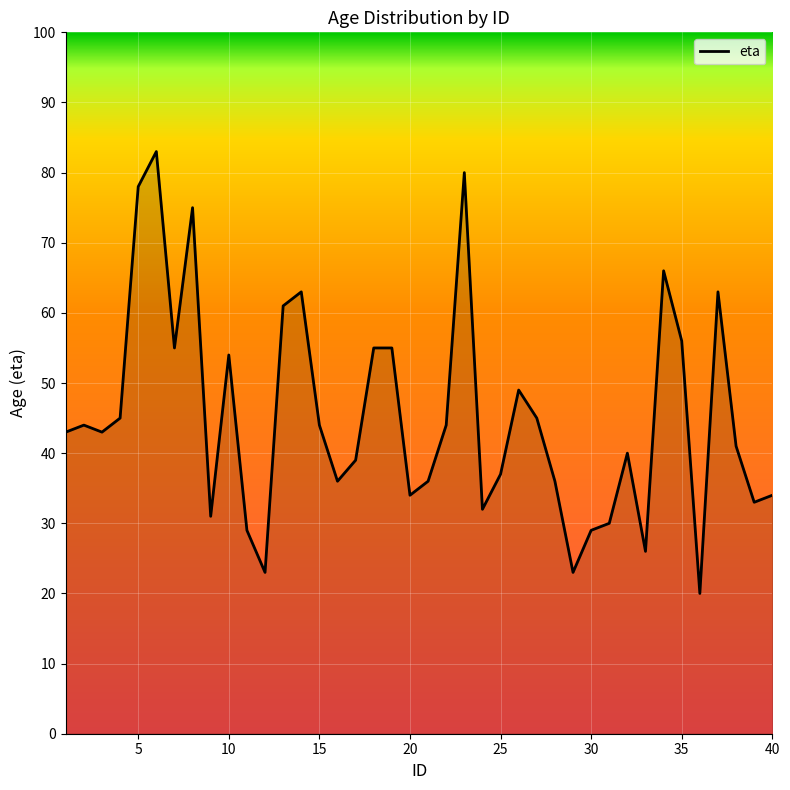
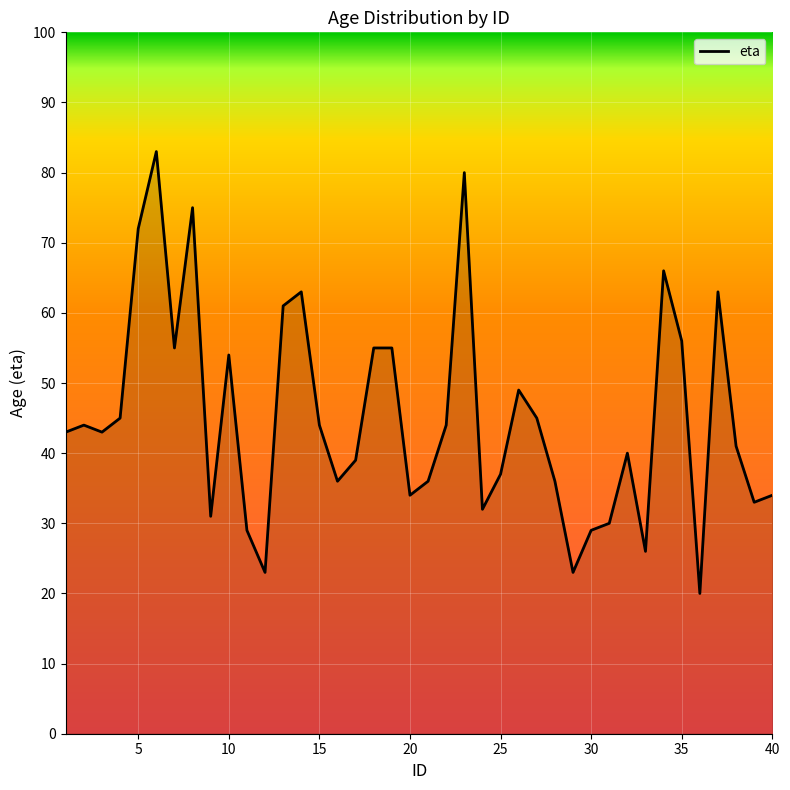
5: 78 -> 72
